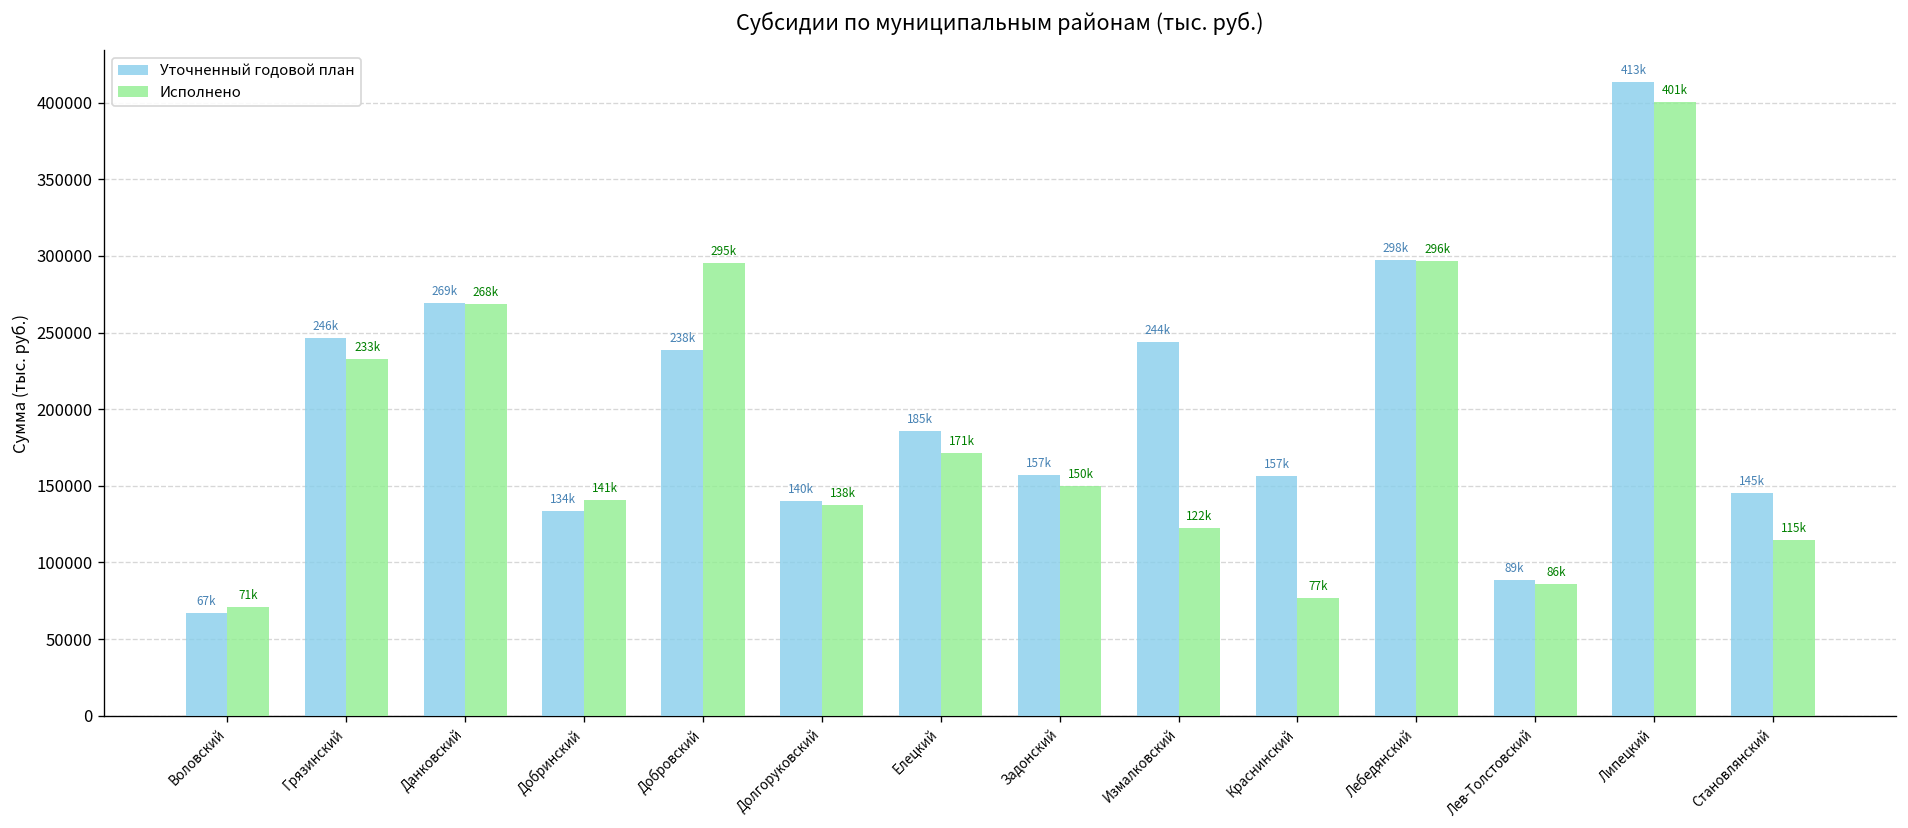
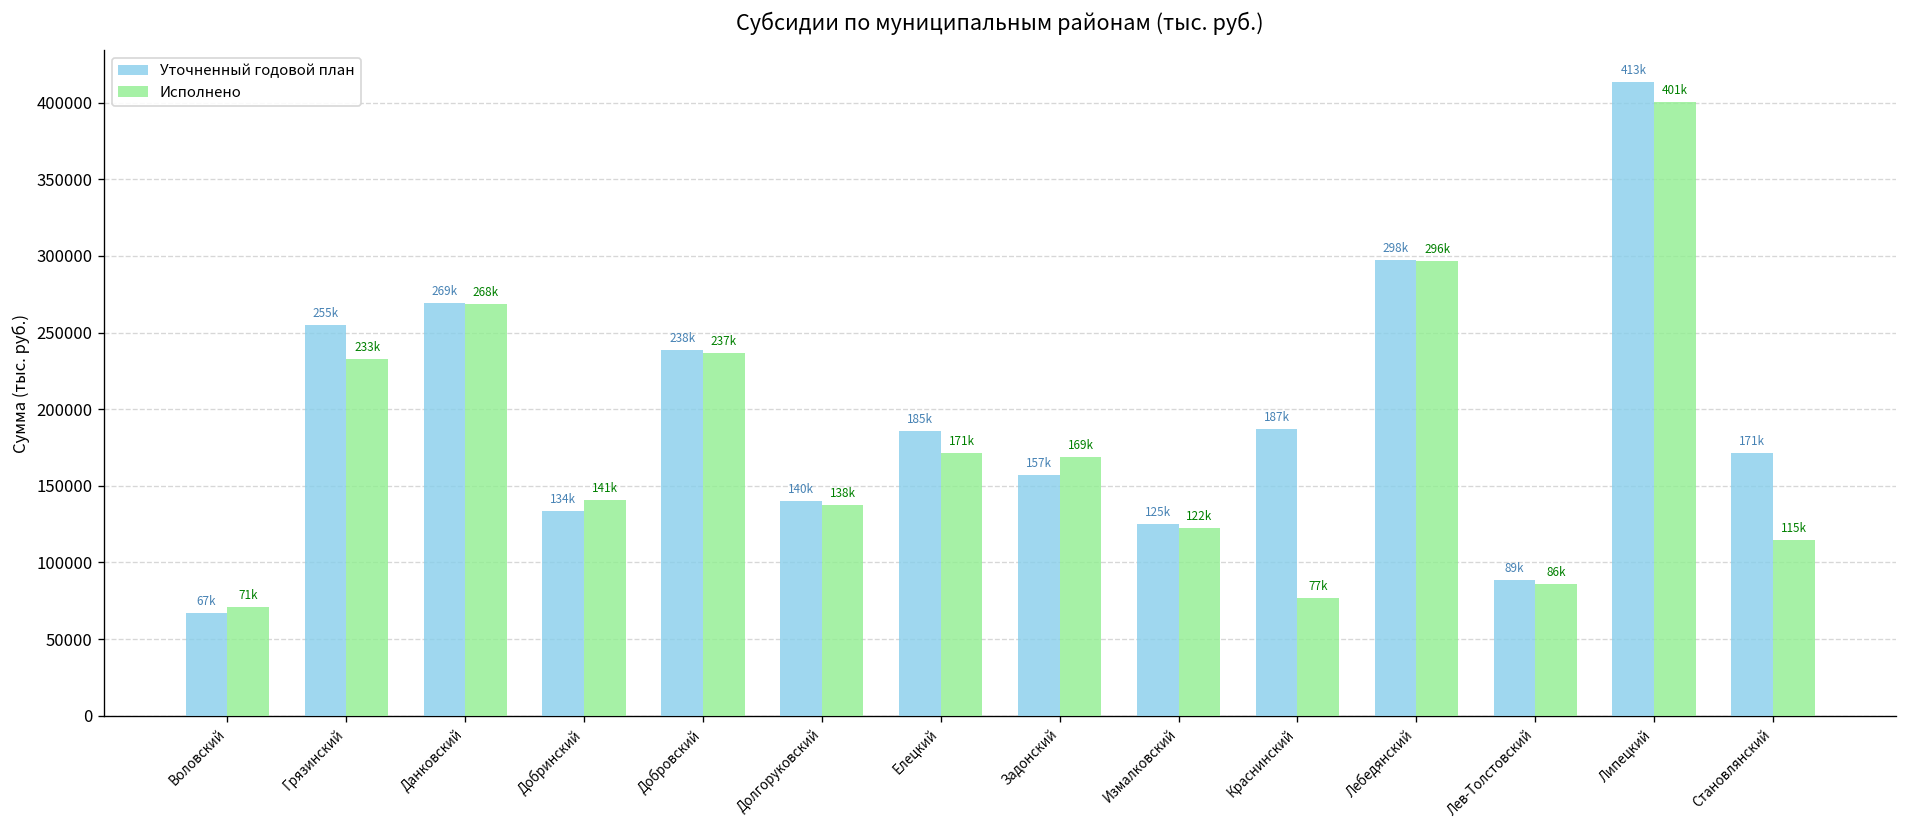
Уточненный годовой план, Грязинский: 246k -> 255k
Исполнено, Добровский: 295k -> 237k
Исполнено, Задонский: 150k -> 169k
Уточненный годовой план, Измалковский: 244k -> 125k
Уточненный годовой план, Краснинский: 157k -> 187k
Уточненный годовой план, Становлянский: 145k -> 171k
